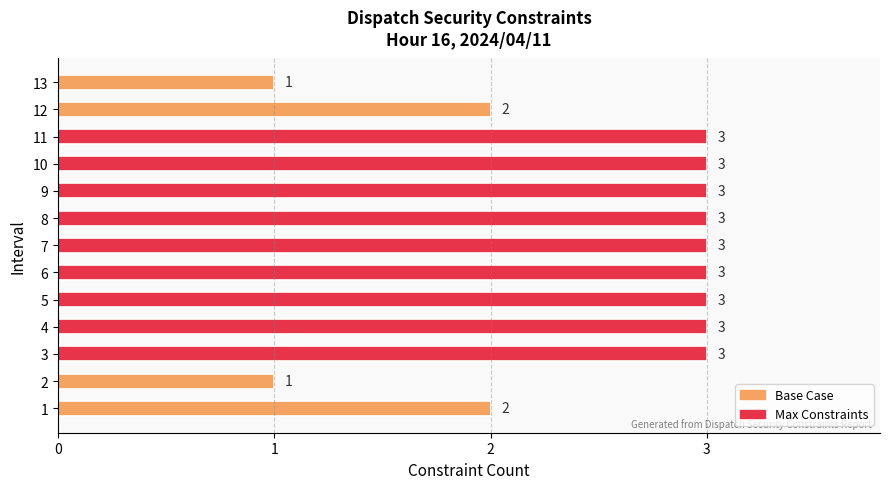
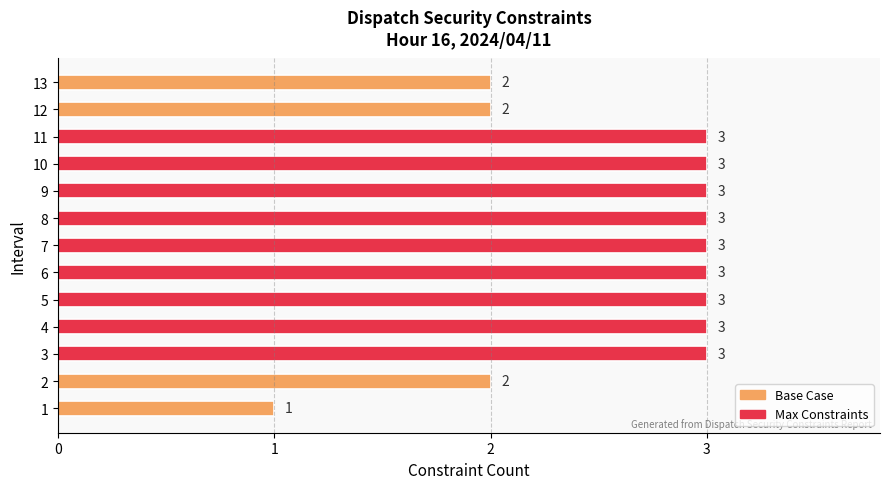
13: 1 -> 2
2: 1 -> 2
1: 2 -> 1
